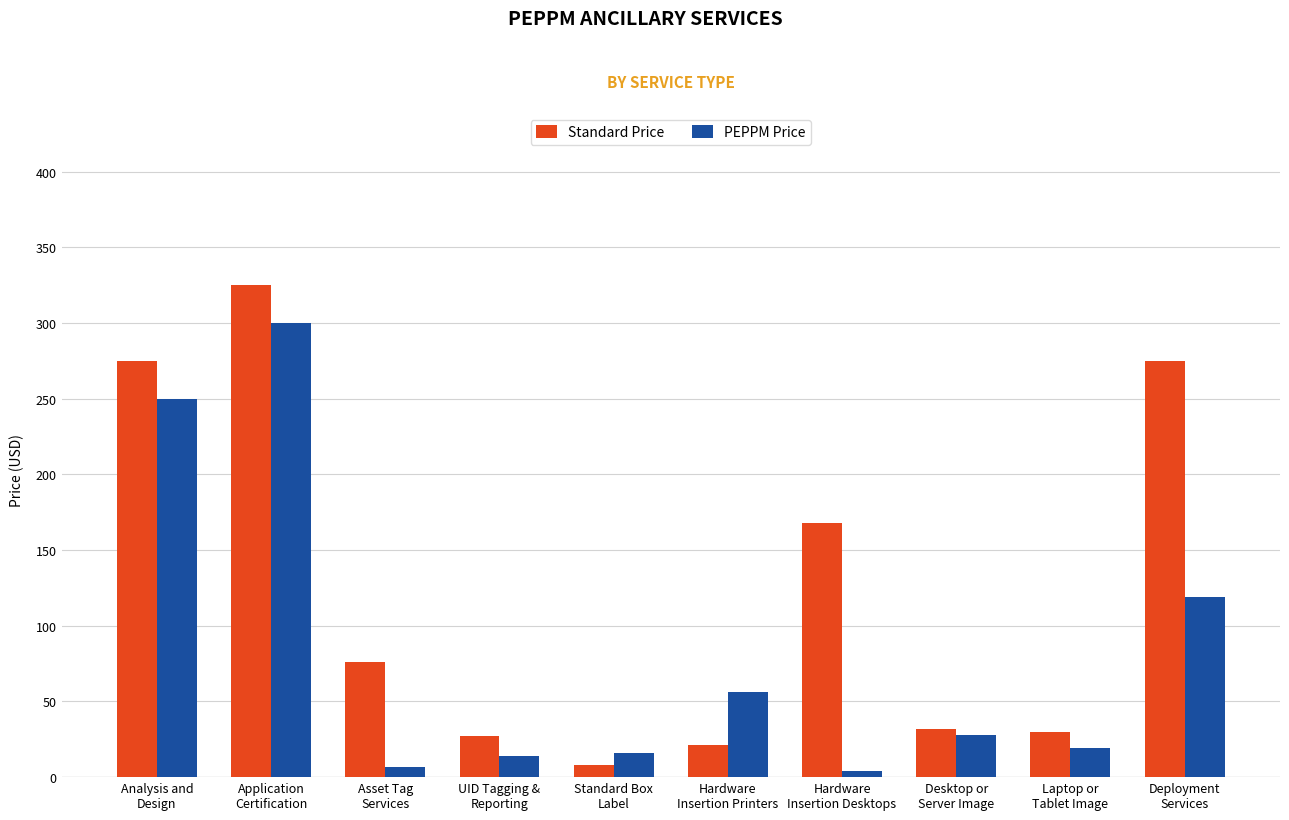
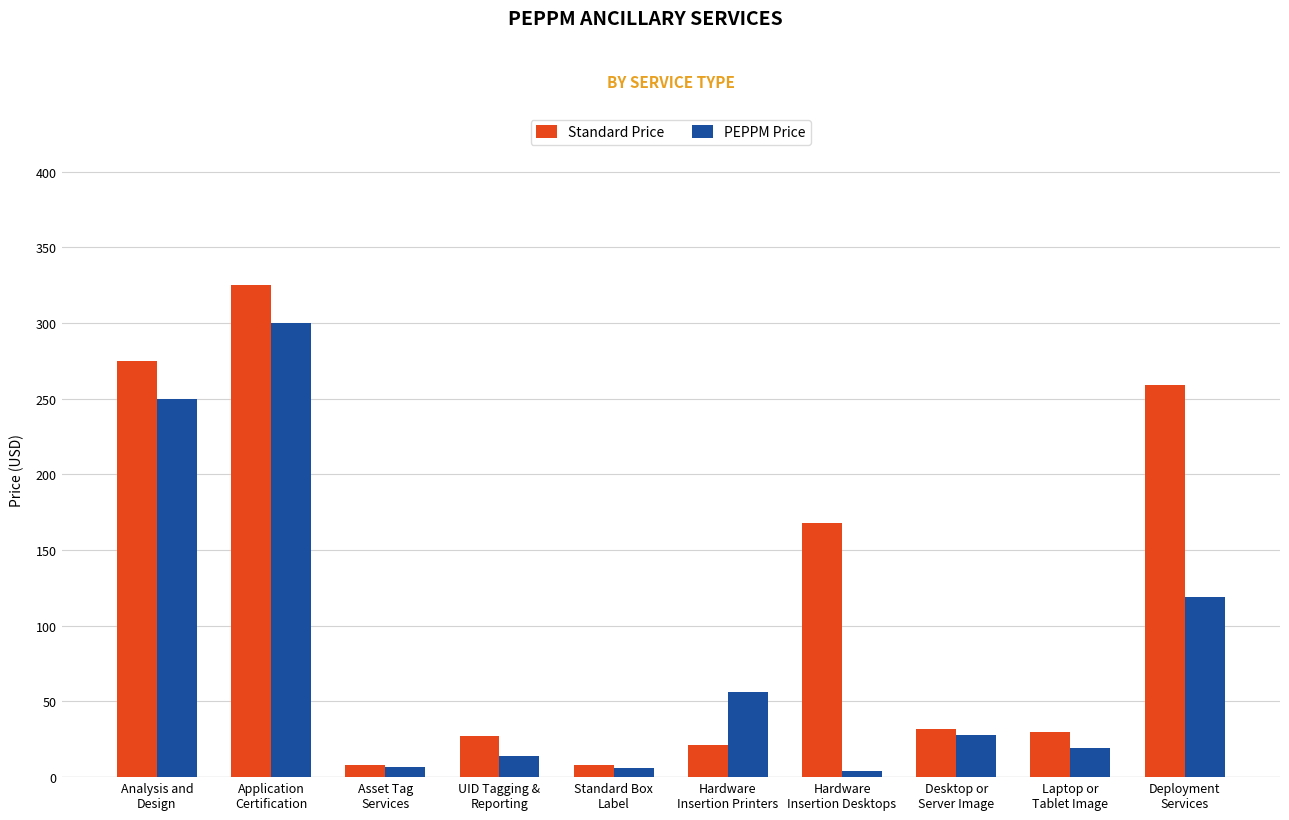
Standard Price, Asset Tag Services: 76 -> 8
PEPPM Price, Standard Box Label: 16 -> 6
Standard Price, Deployment Services: 275 -> 259
